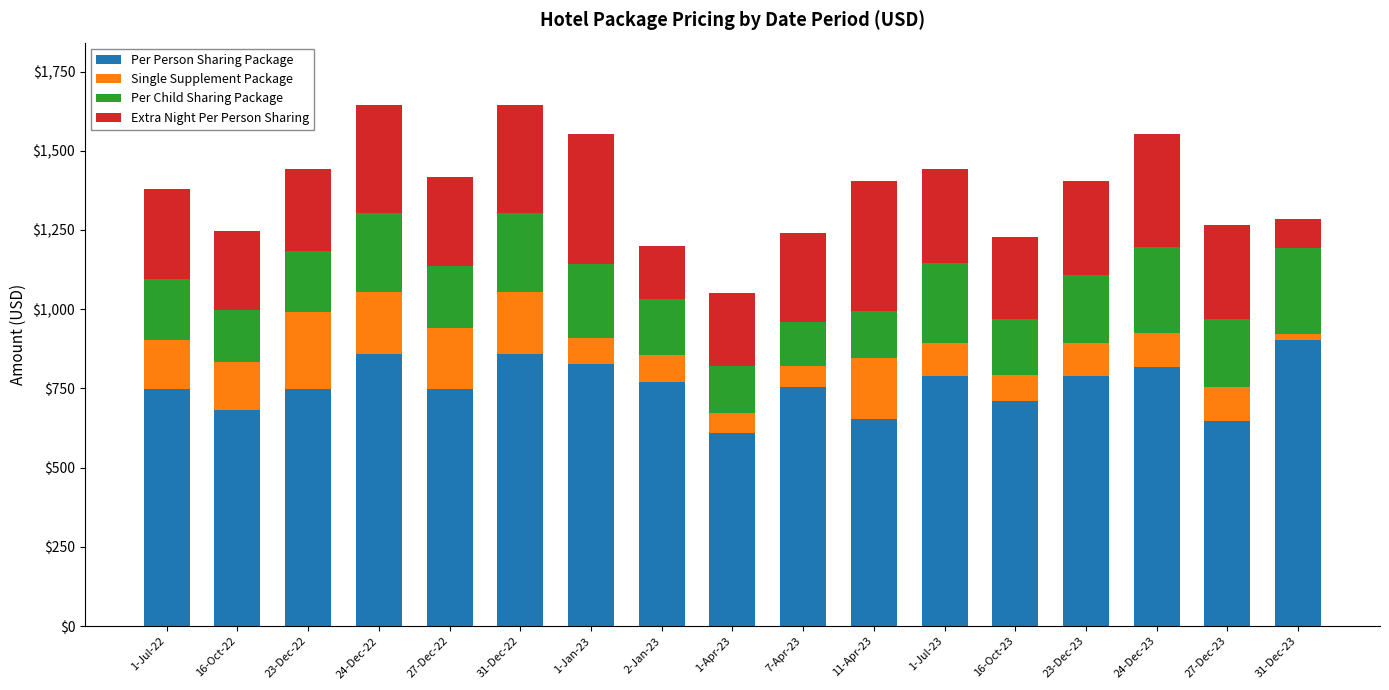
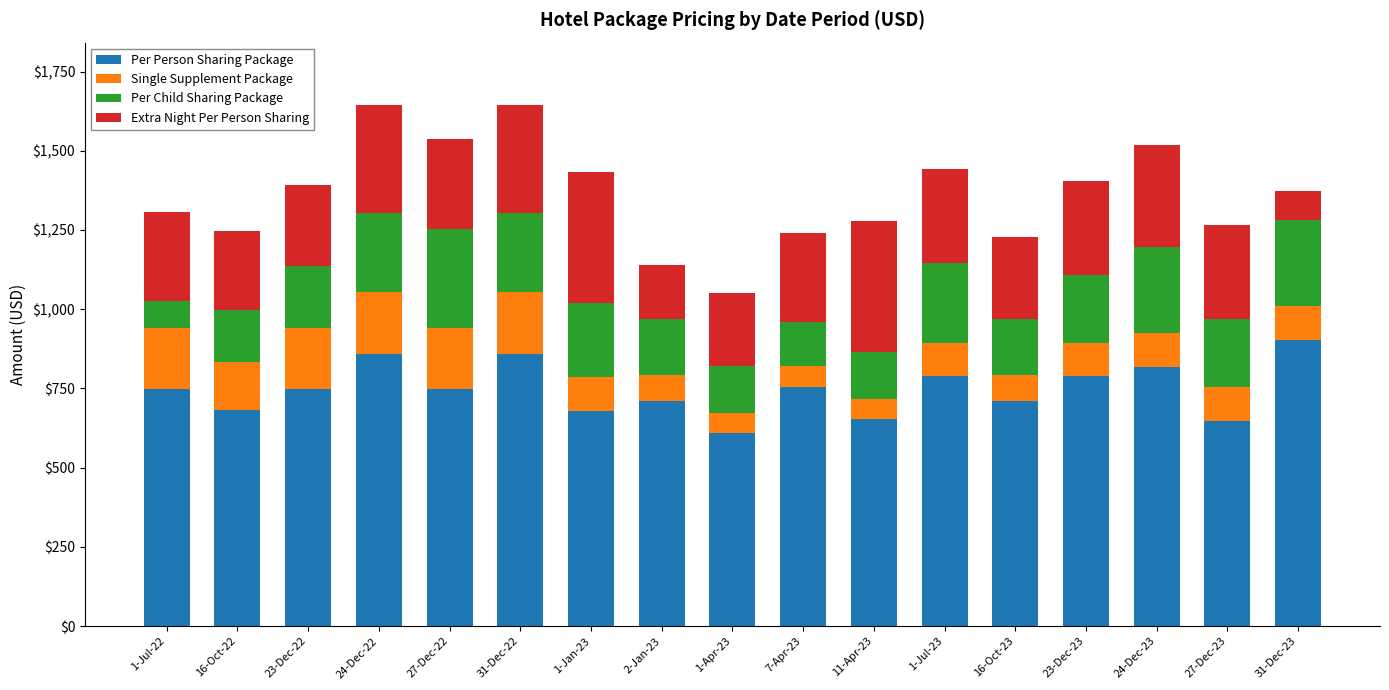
Single Supplement Package, 1-Jul-22: $150 -> $190
Per Child Sharing Package, 1-Jul-22: $200 -> $90
Single Supplement Package, 23-Dec-22: $240 -> $190
Per Child Sharing Package, 27-Dec-22: $200 -> $310
Per Person Sharing Package, 1-Jan-23: $830 -> $680
Single Supplement Package, 1-Jan-23: $80 -> $110
Per Person Sharing Package, 2-Jan-23: $770 -> $710
Single Supplement Package, 11-Apr-23: $190 -> $70
Extra Night Per Person Sharing, 24-Dec-23: $360 -> $320
Single Supplement Package, 31-Dec-23: $20 -> $110
